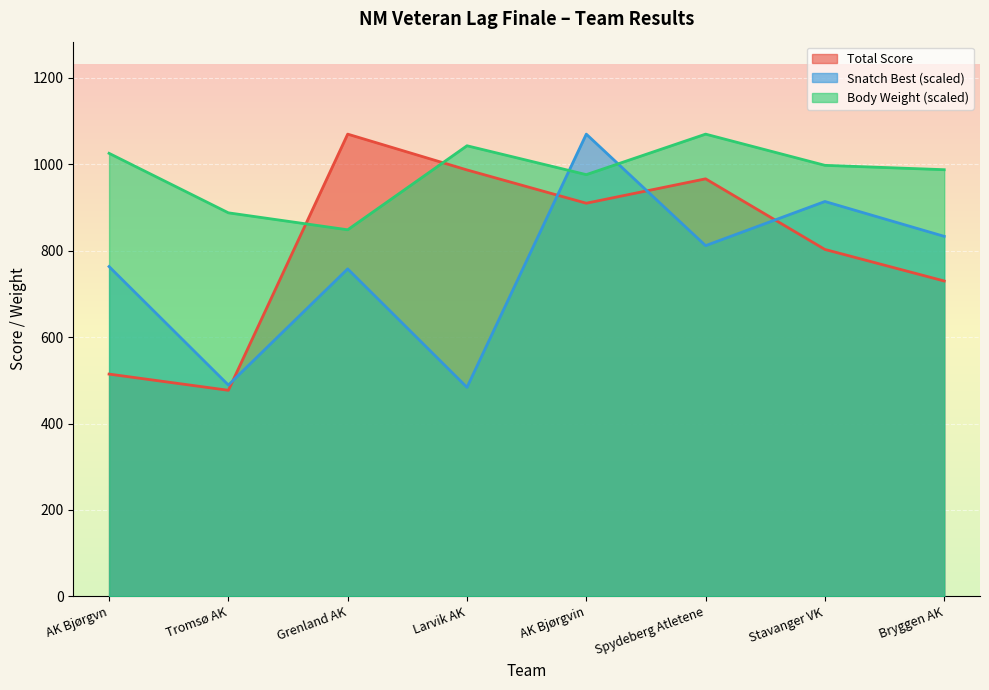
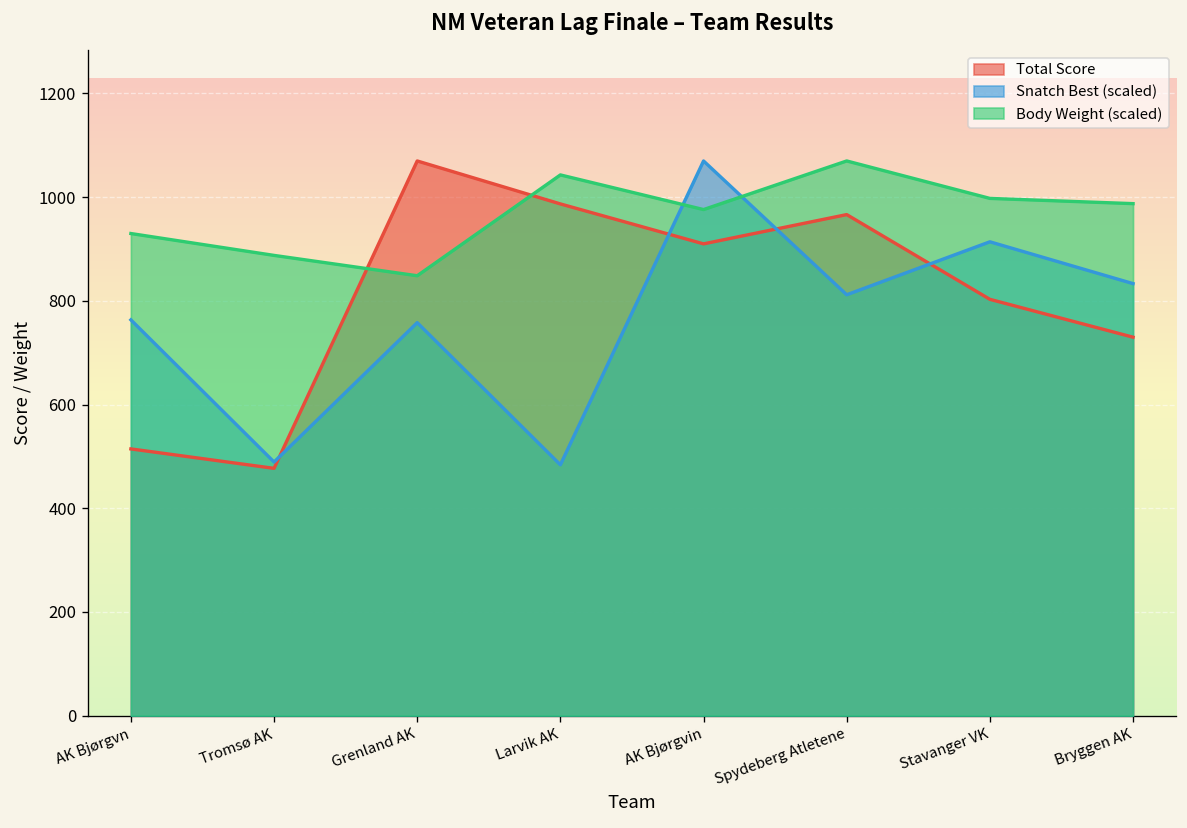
Body Weight (scaled), AK Bjørgvn: 1030 -> 930
